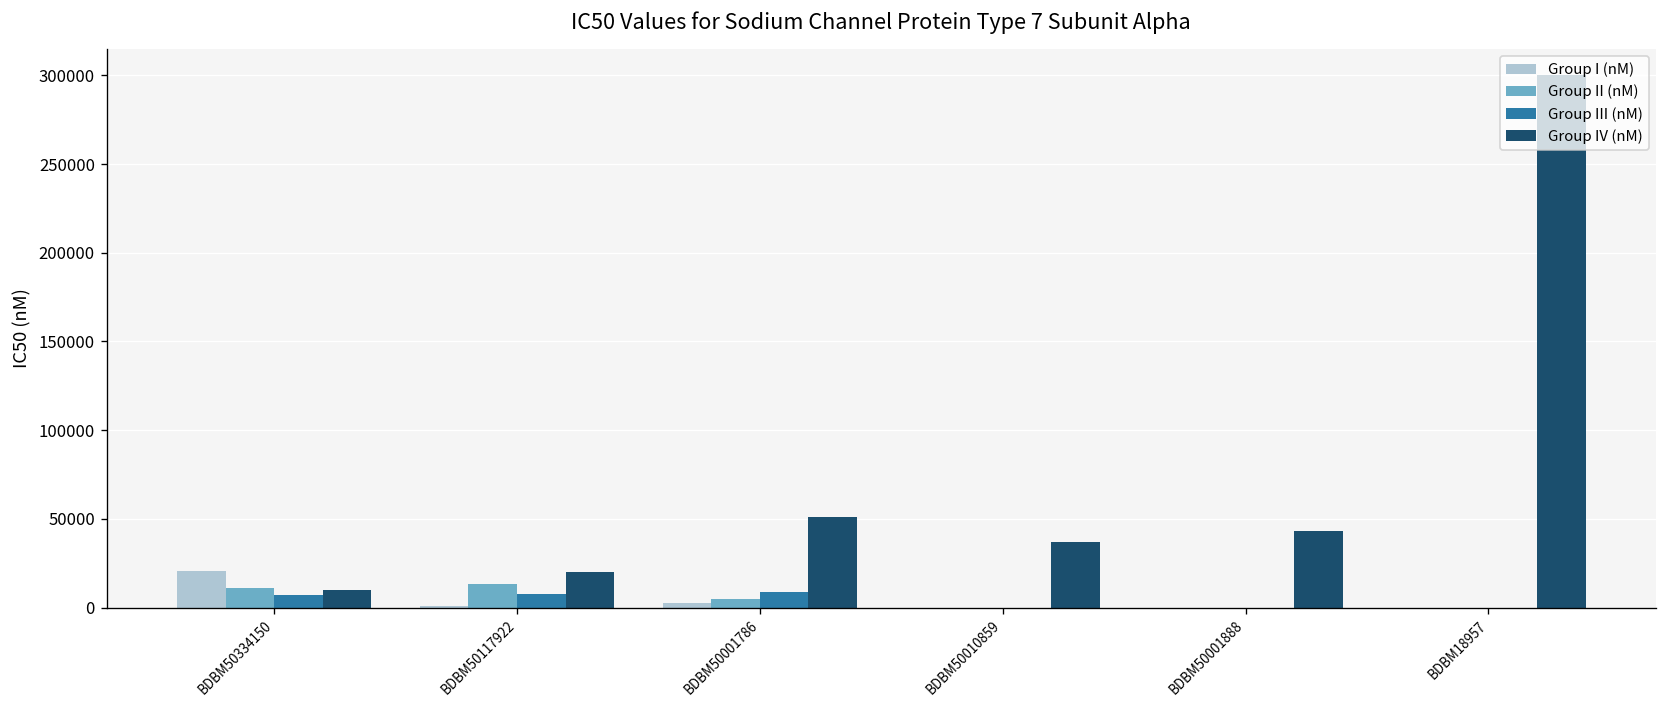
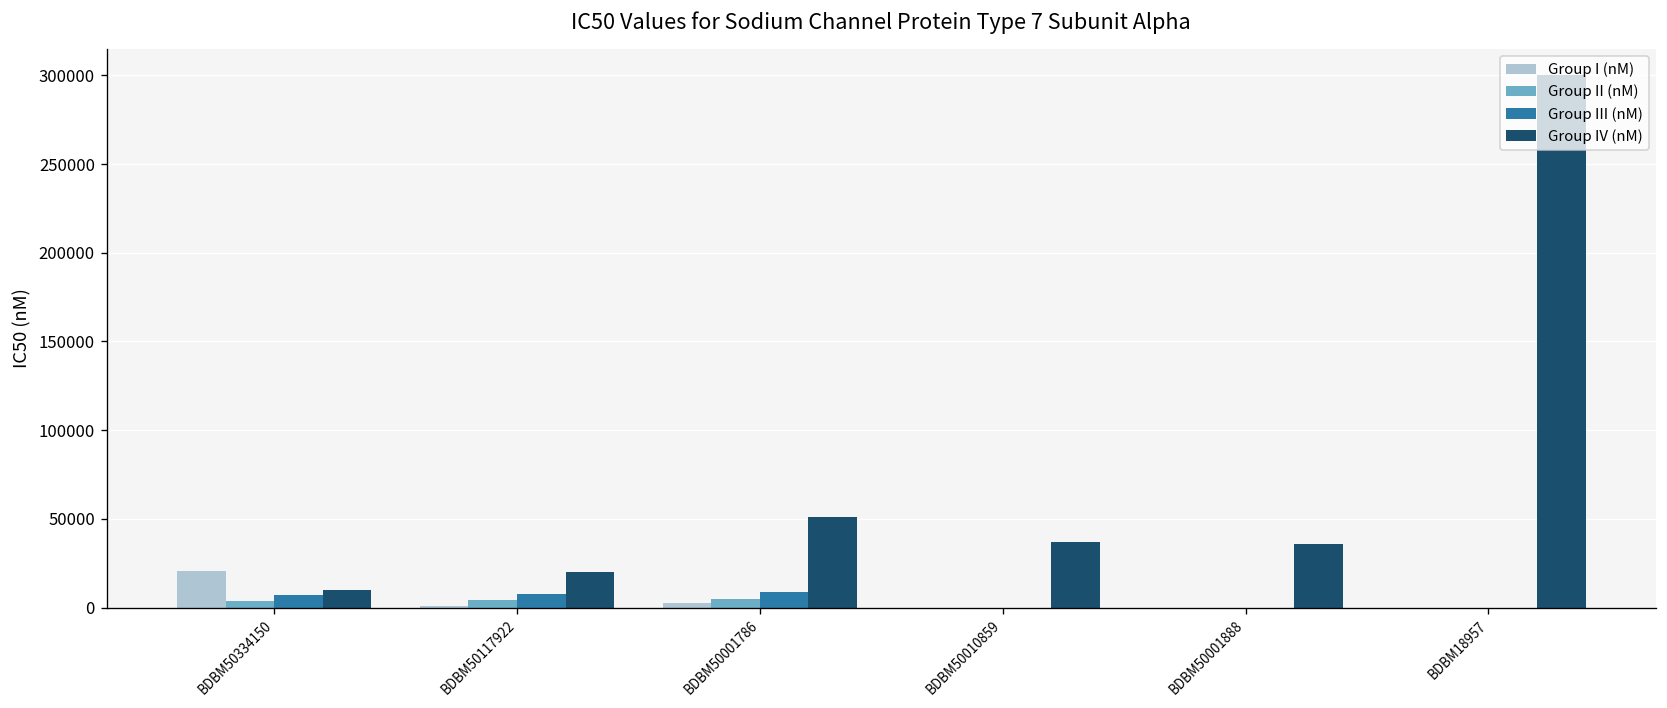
Group II (nM), BDBM50334150: 11000 -> 4000
Group II (nM), BDBM50117922: 13000 -> 4000
Group IV (nM), BDBM50001888: 43000 -> 36000
